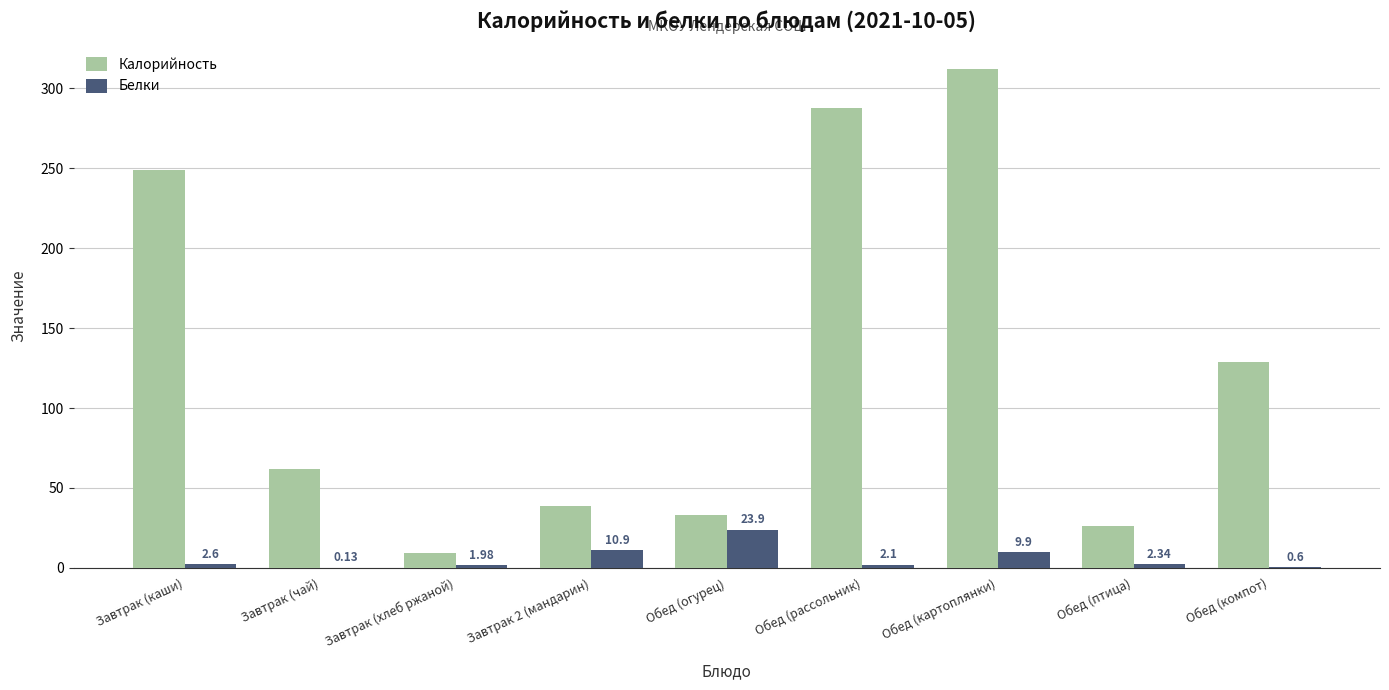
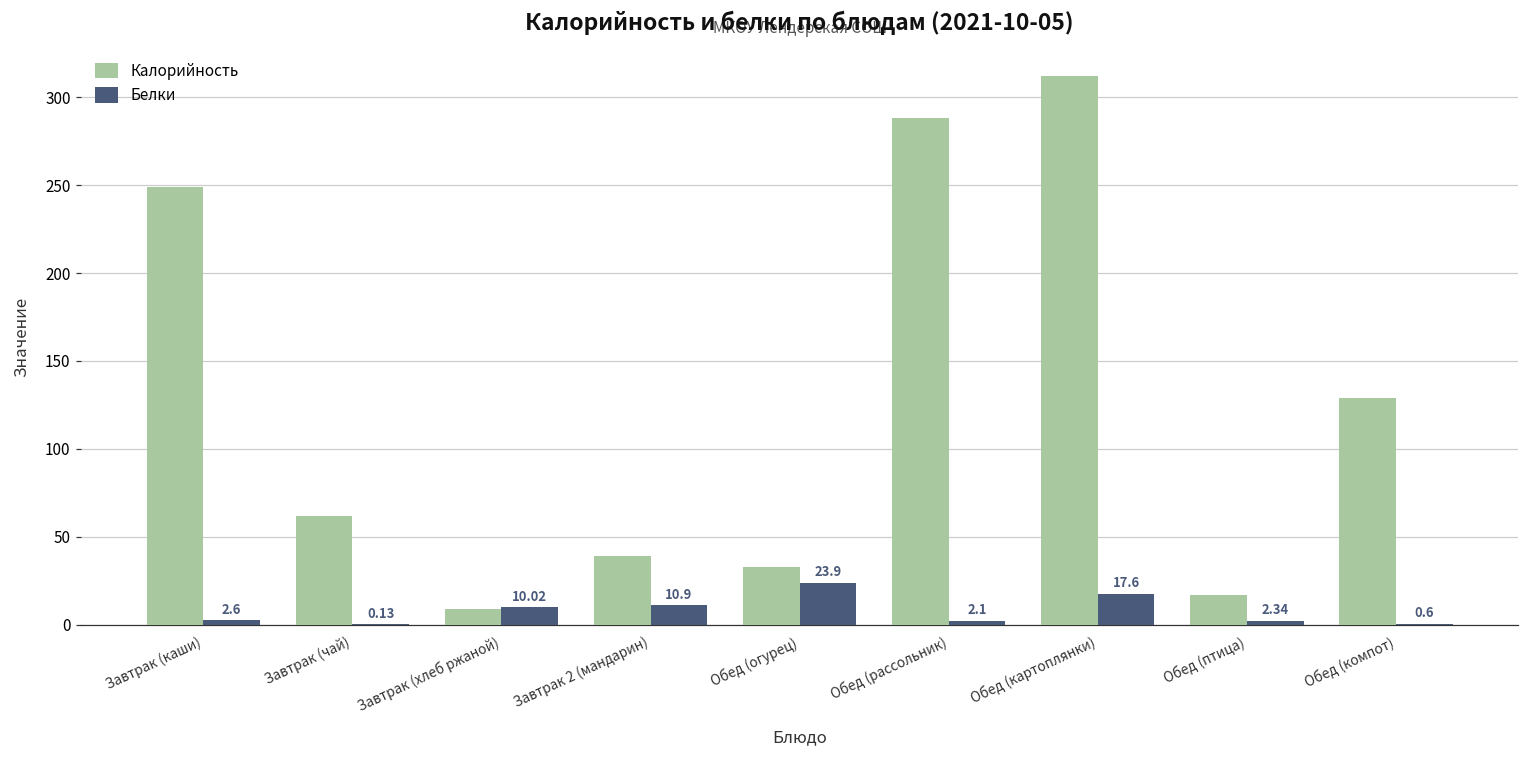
Белки, Завтрак (хлеб ржаной): 1.98 -> 10.02
Белки, Обед (картоплянки): 9.9 -> 17.6
Калорийность, Обед (птица): 26 -> 17
